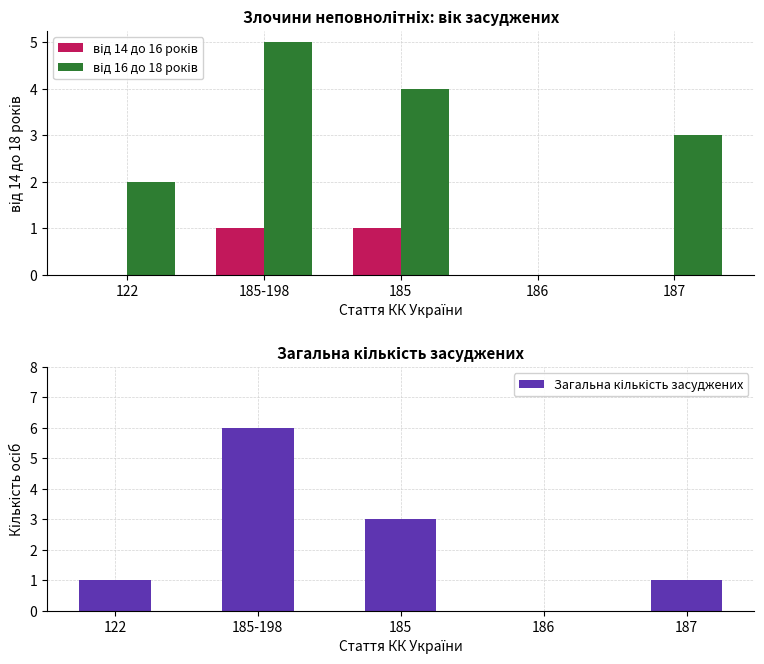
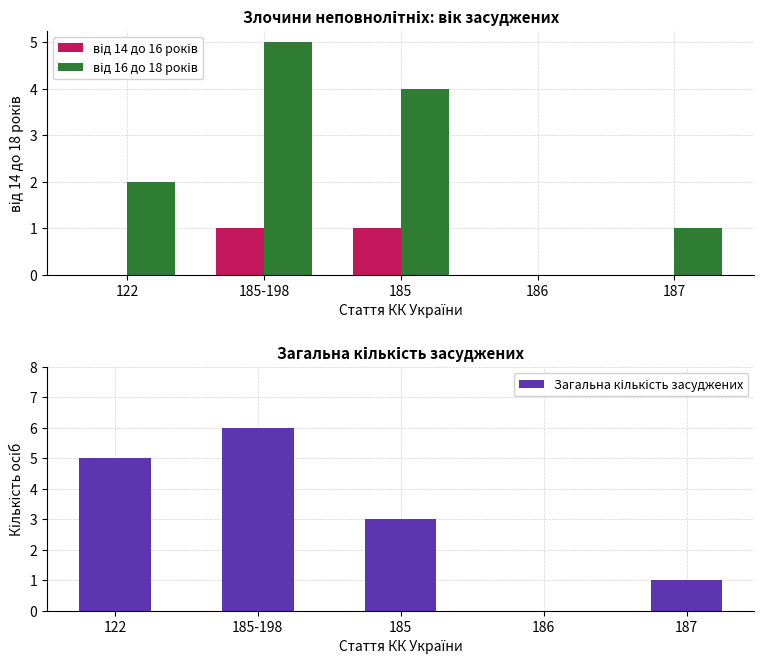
Злочини неповнолітніх: вік засуджених, від 16 до 18 років, 187: 3 -> 1
Загальна кількість засуджених, 122: 1 -> 5
